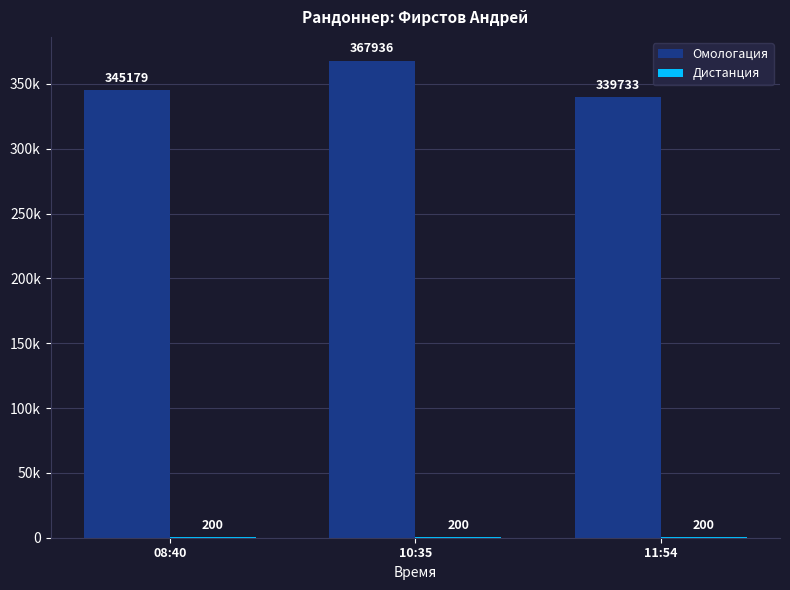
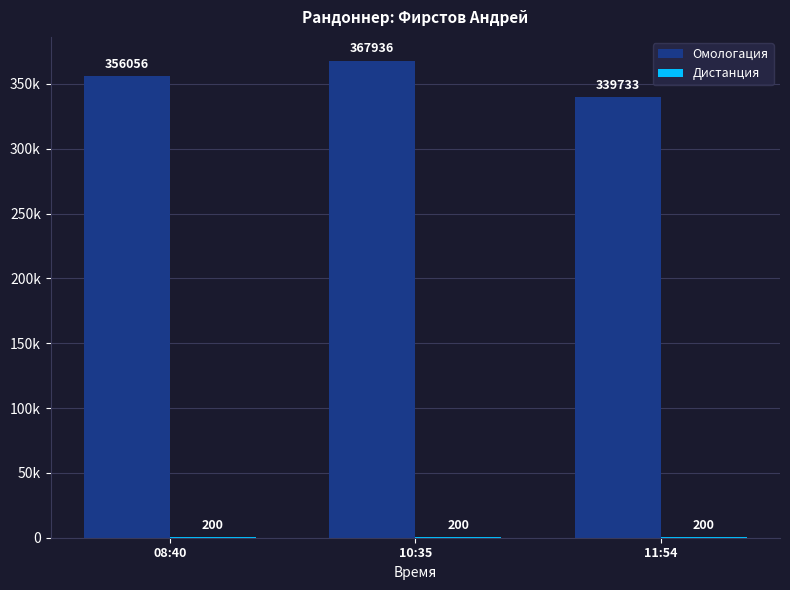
Омологация, 08:40: 345179 -> 356056
